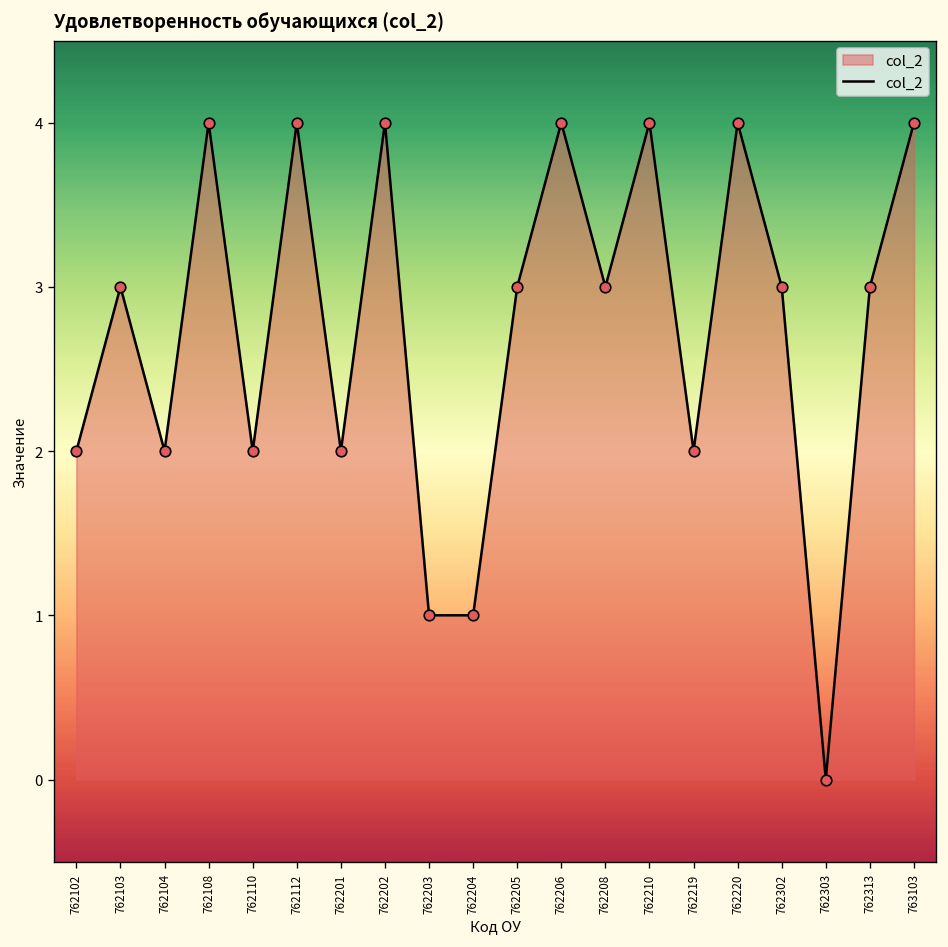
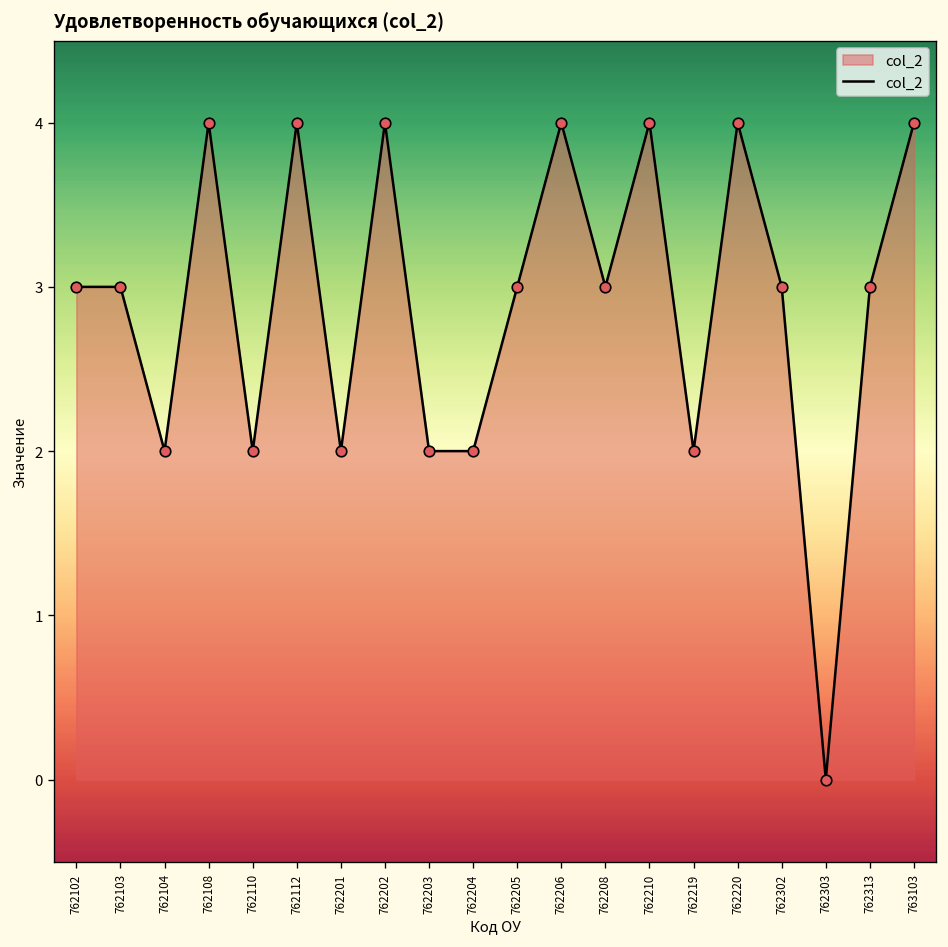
762102: 2 -> 3
762203: 1 -> 2
762204: 1 -> 2
